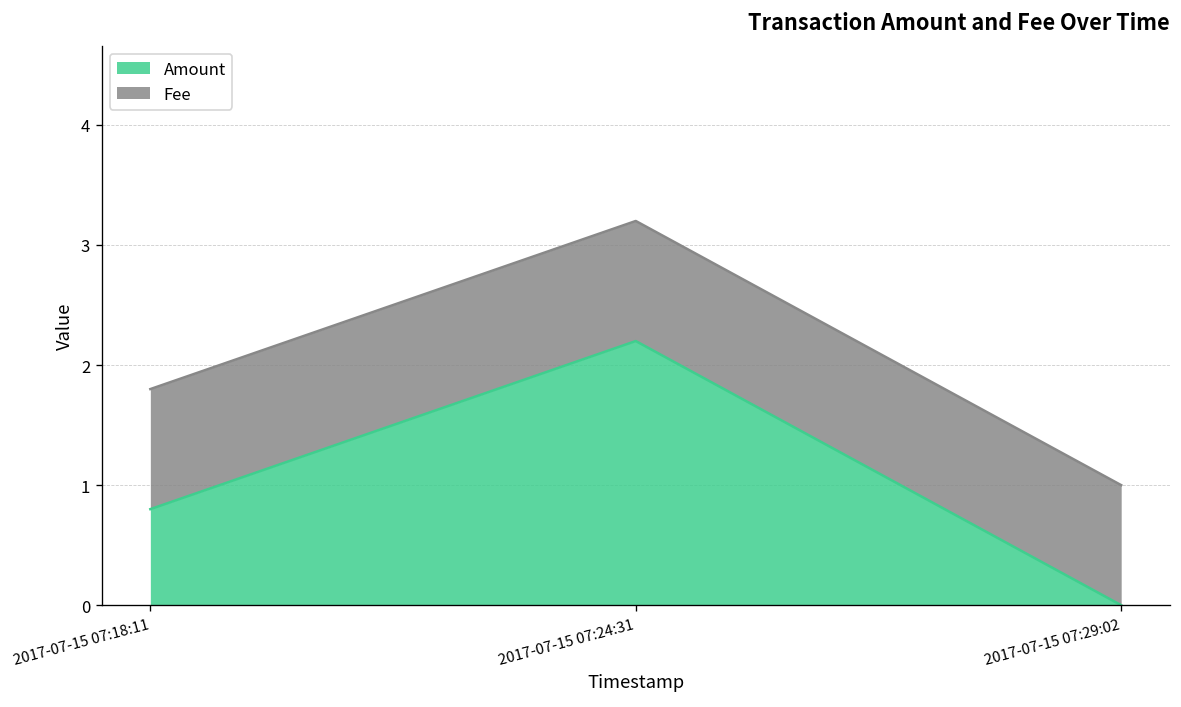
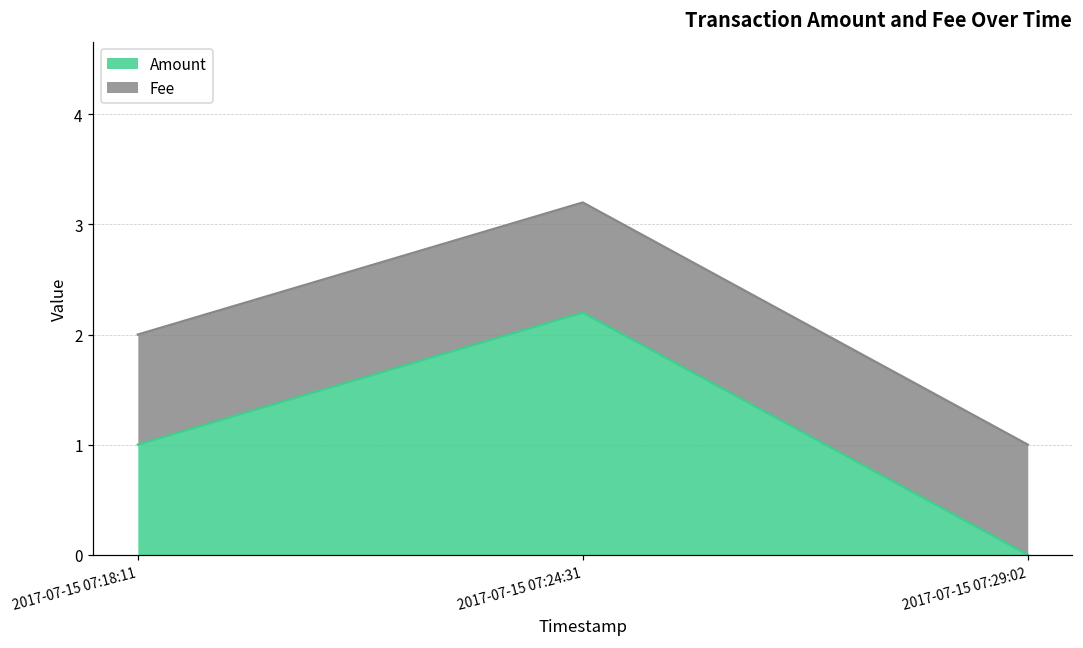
Amount, 2017-07-15 07:18:11: 0.8 -> 1.0
